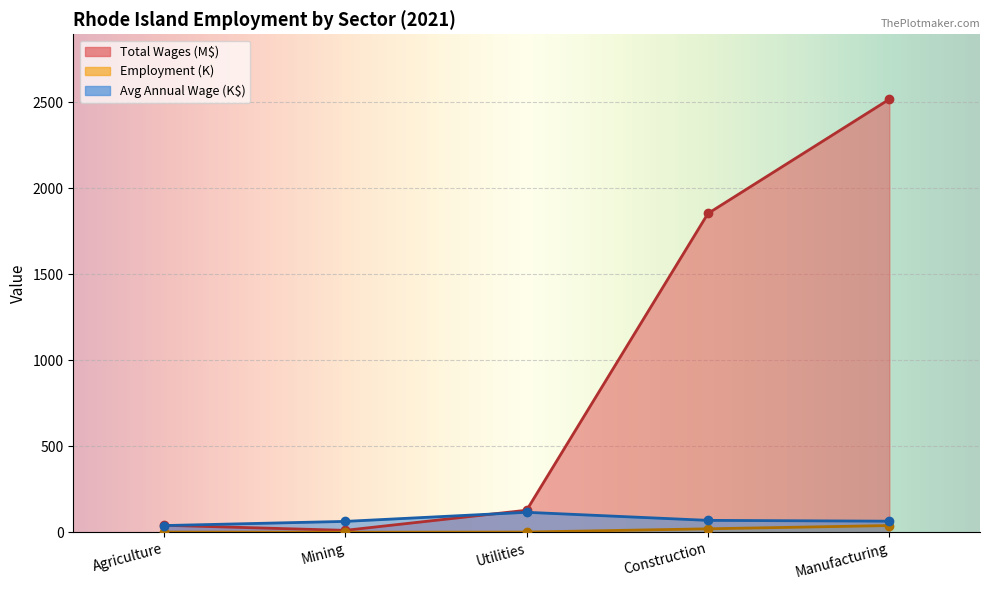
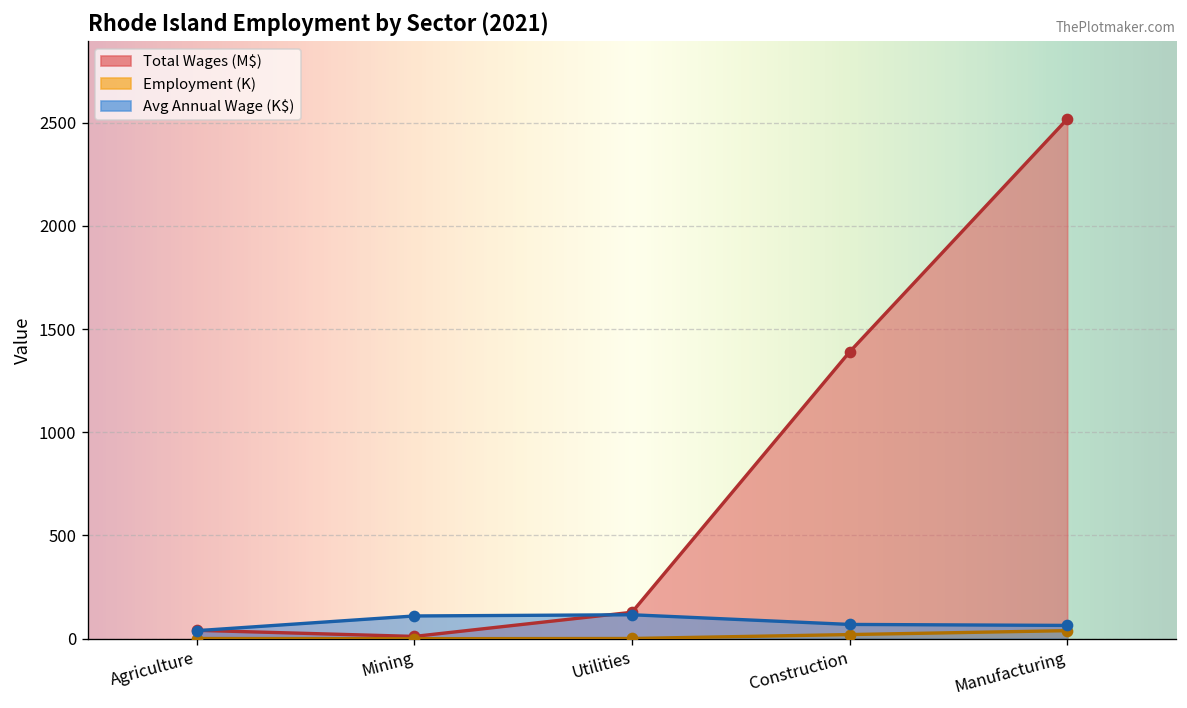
Avg Annual Wage (K$), Mining: 60 -> 110
Total Wages (M$), Construction: 1850 -> 1390
